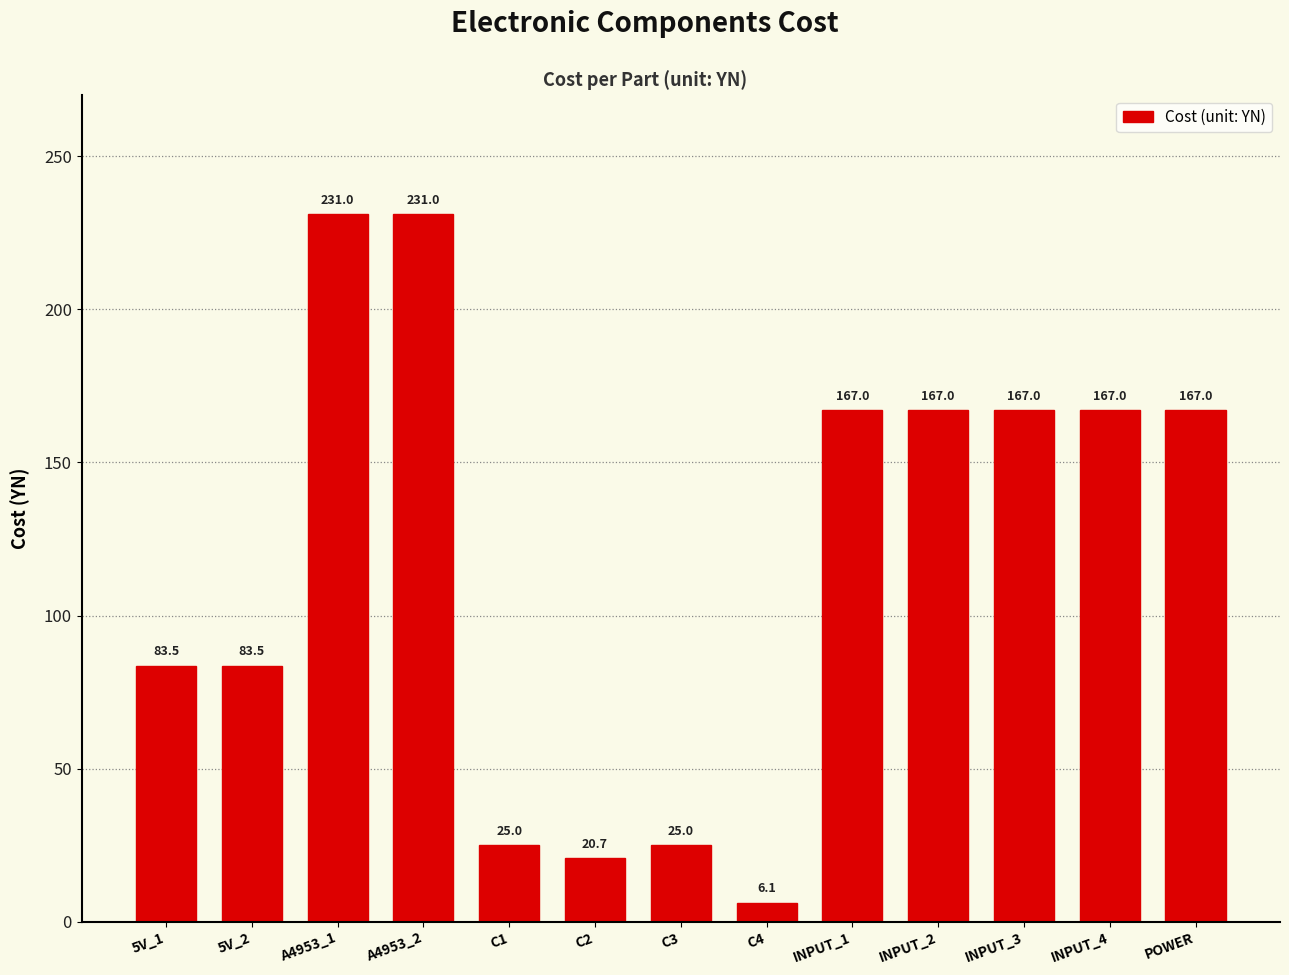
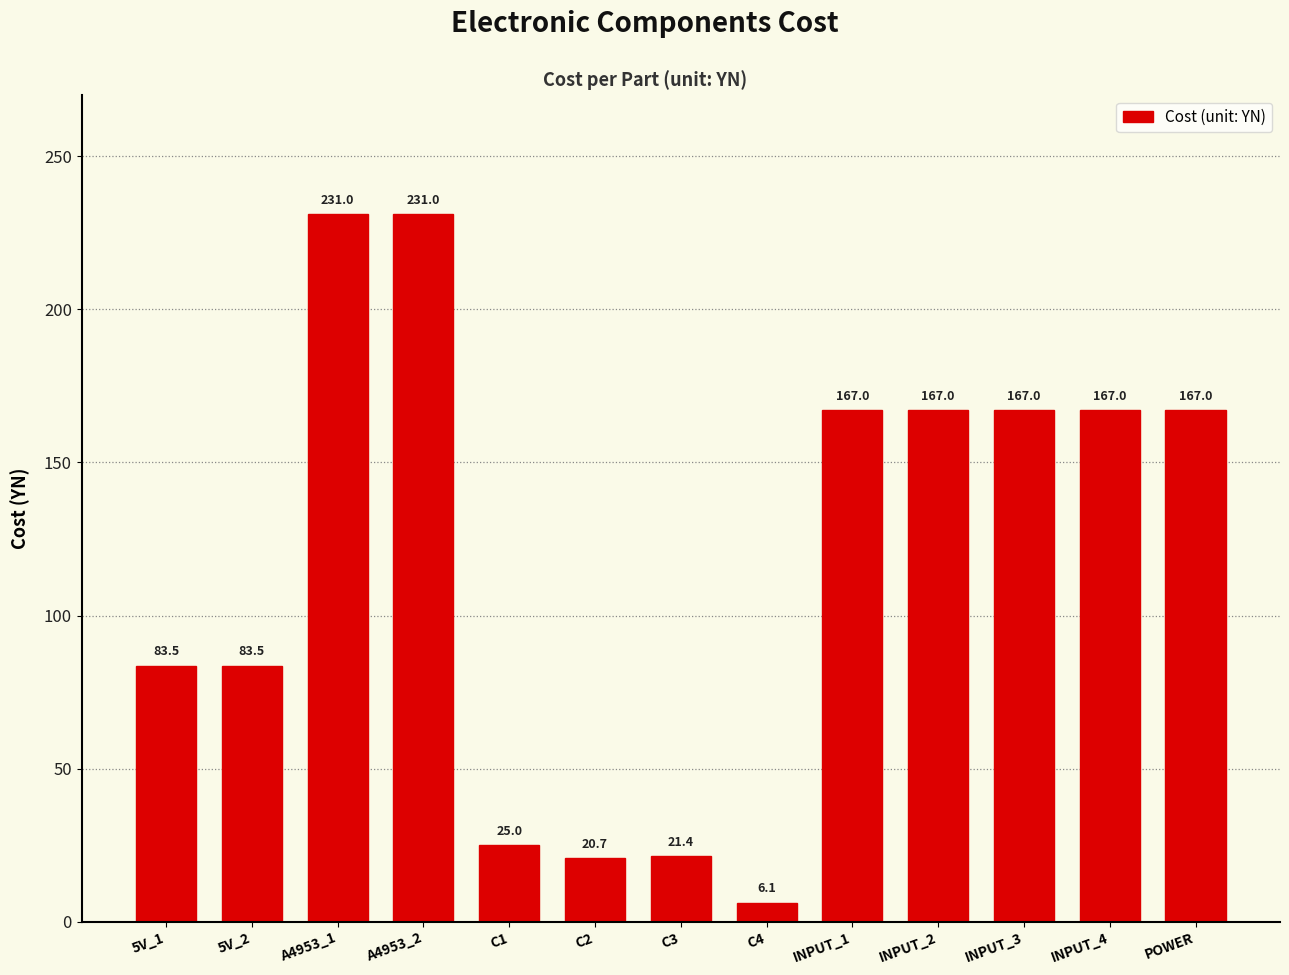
C3: 25.0 -> 21.4
